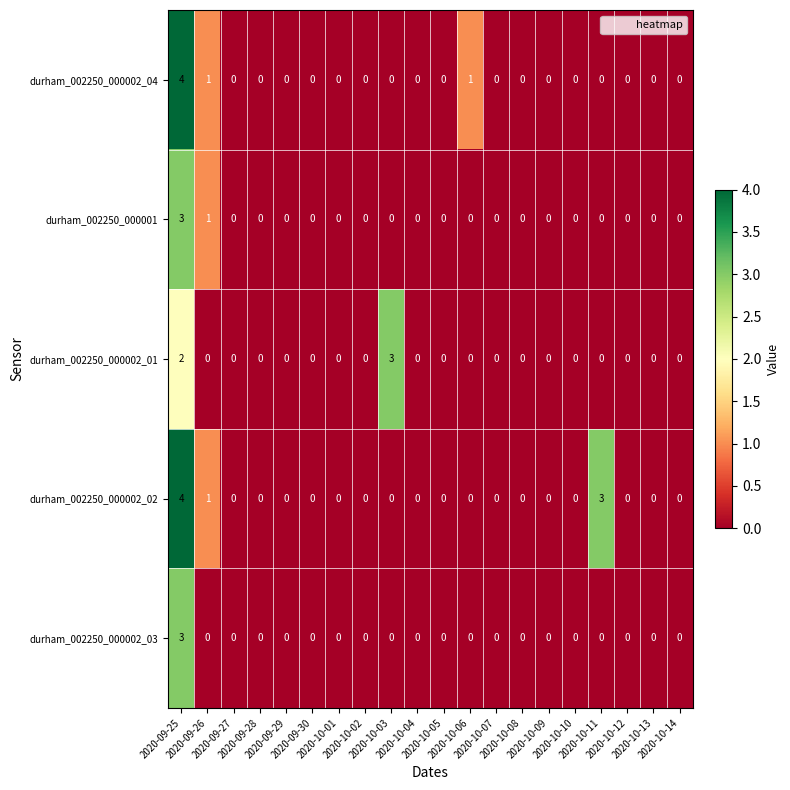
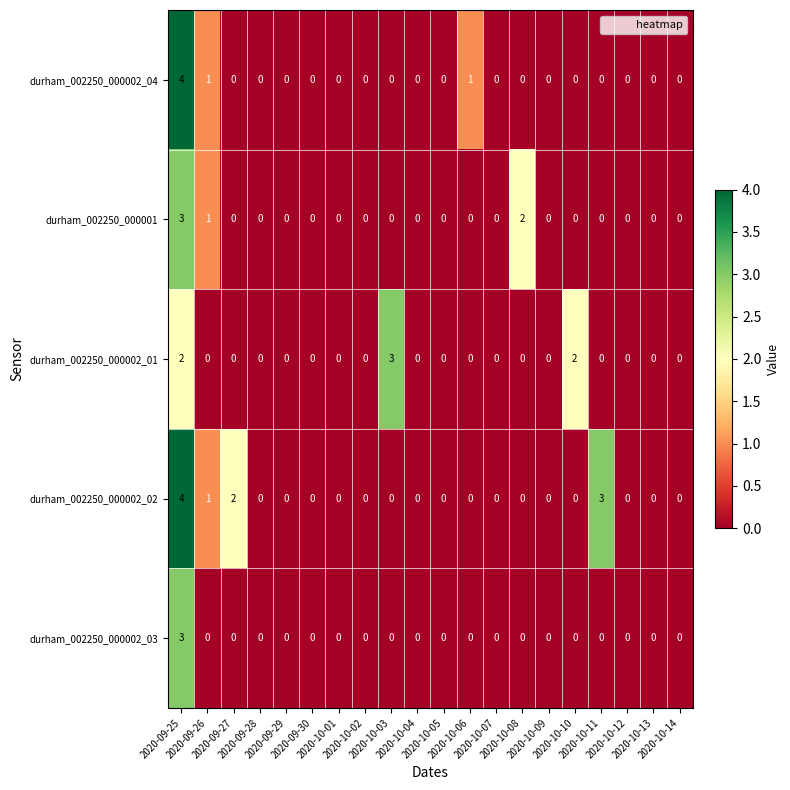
durham_002250_000001, 2020-10-08: 0 -> 2
durham_002250_000002_01, 2020-10-10: 0 -> 2
durham_002250_000002_02, 2020-09-27: 0 -> 2
